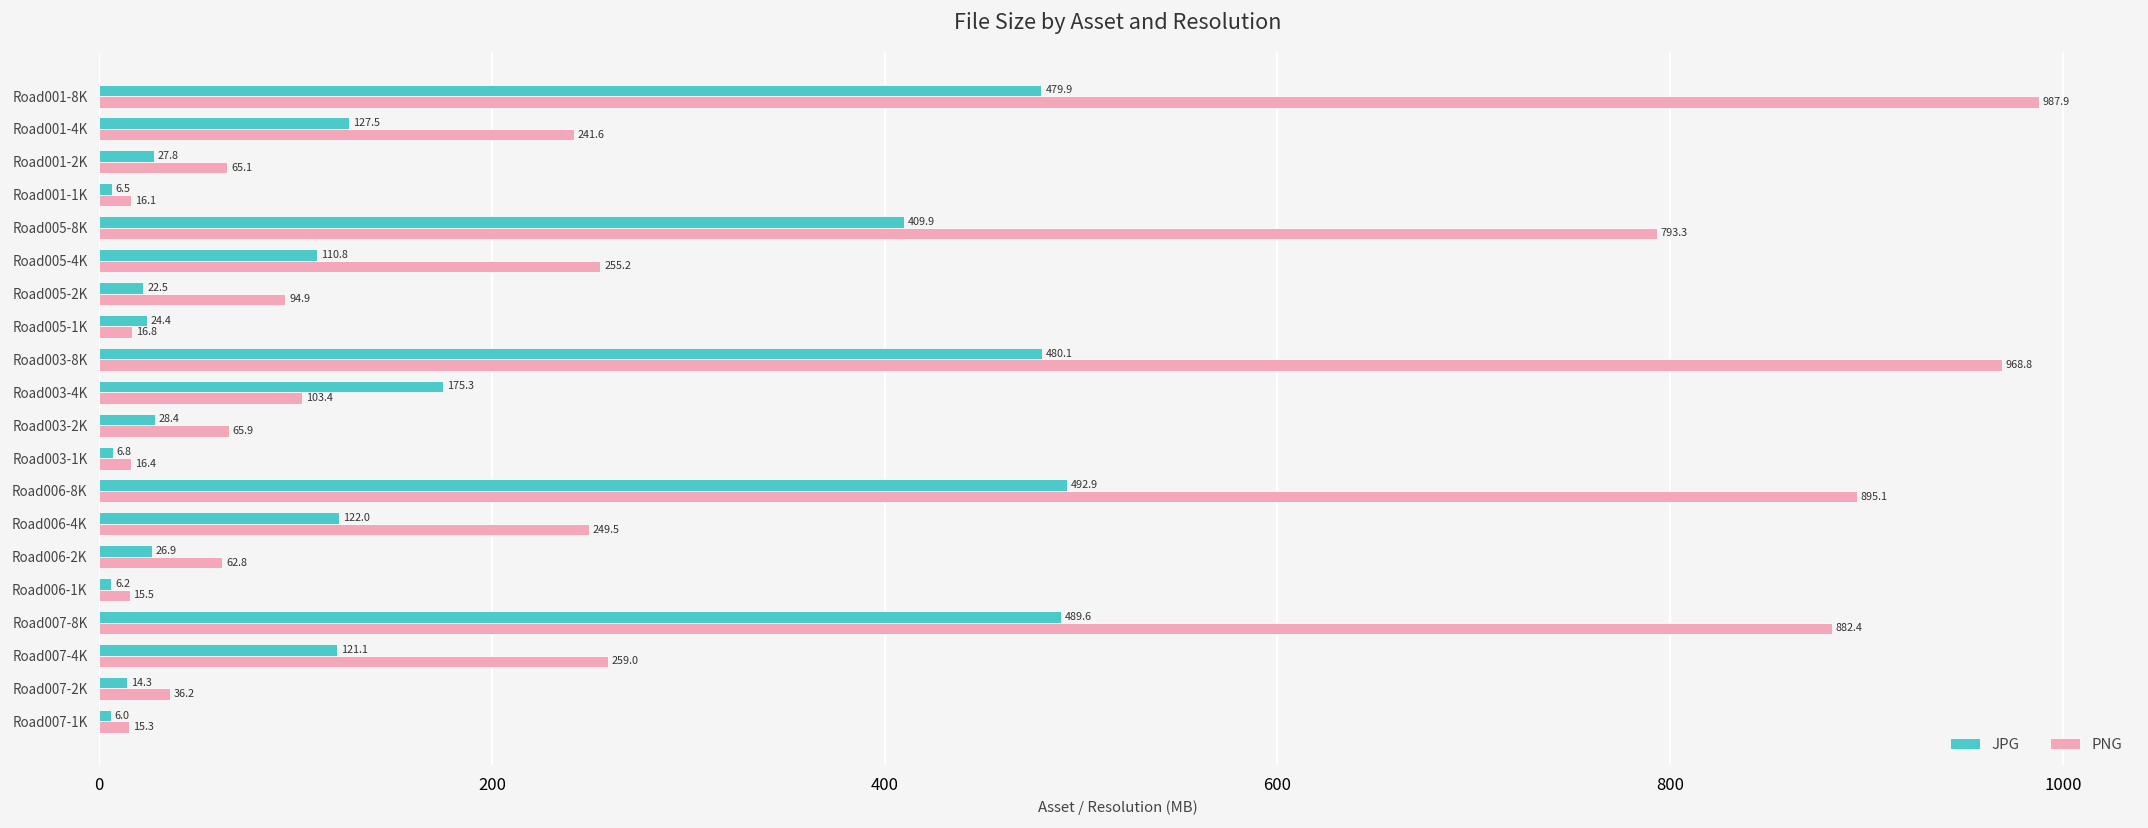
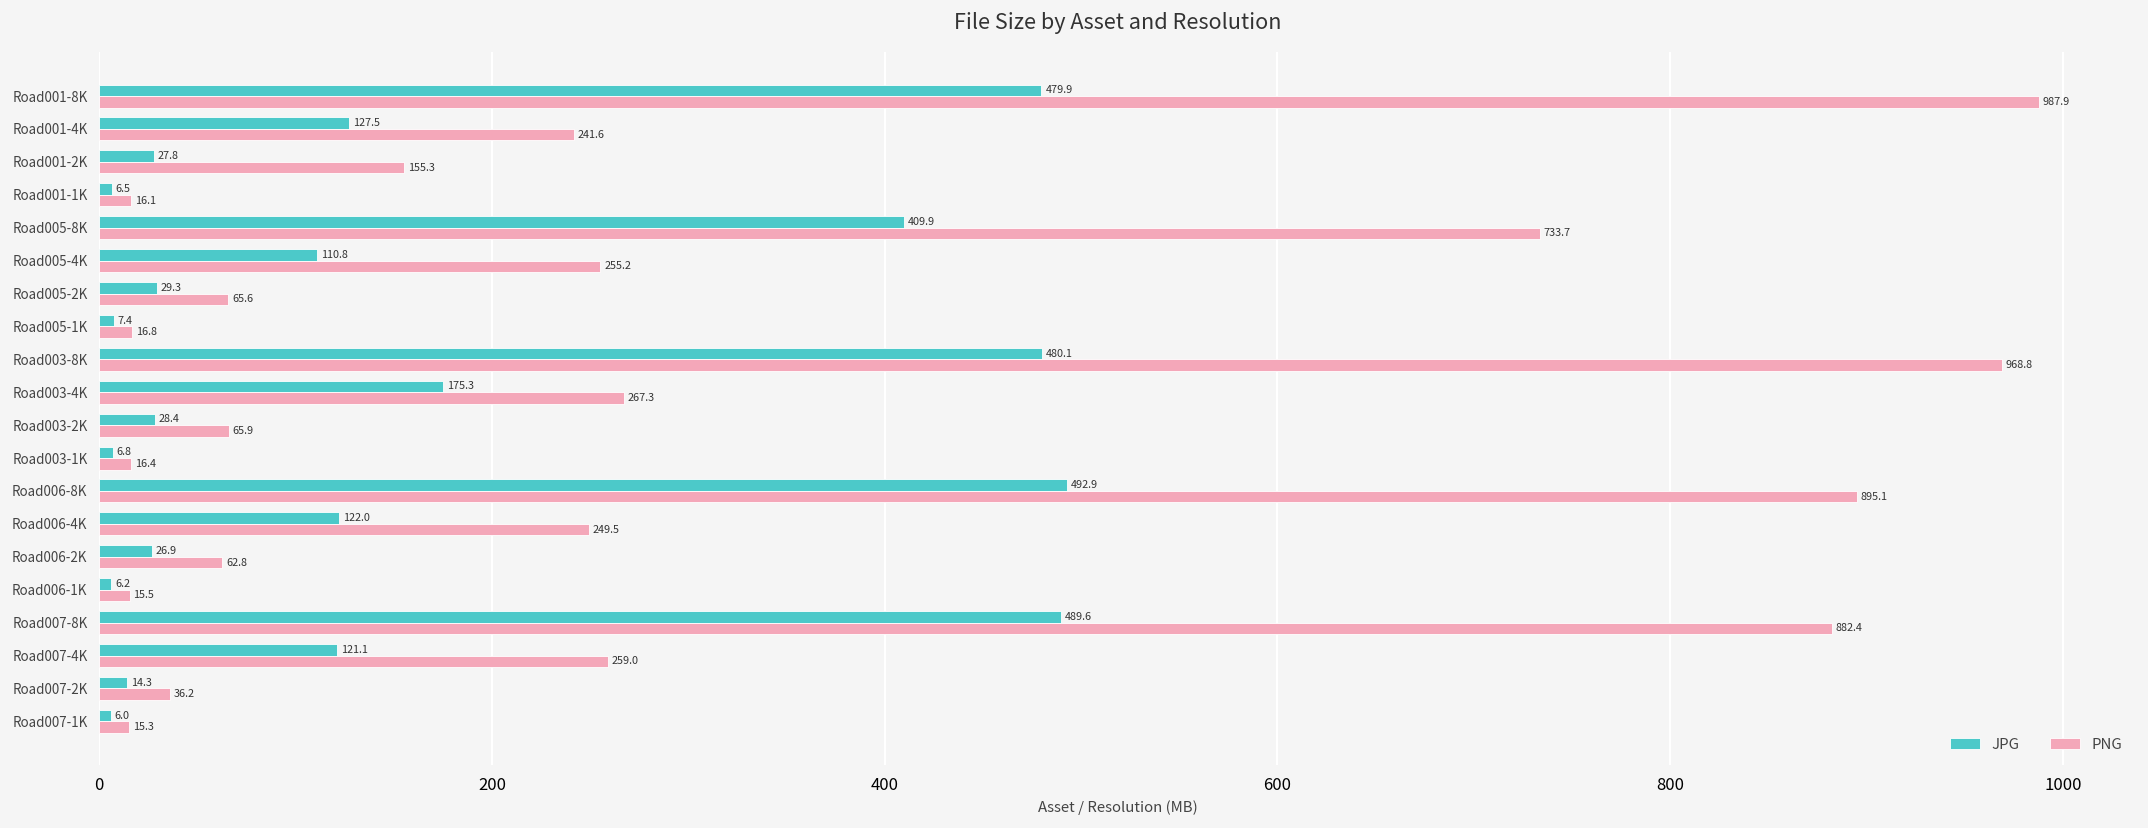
PNG, Road001-2K: 65.1 -> 155.3
PNG, Road005-8K: 793.3 -> 733.7
JPG, Road005-2K: 22.5 -> 29.3
PNG, Road005-2K: 94.9 -> 65.6
JPG, Road005-1K: 24.4 -> 7.4
PNG, Road003-4K: 103.4 -> 267.3
